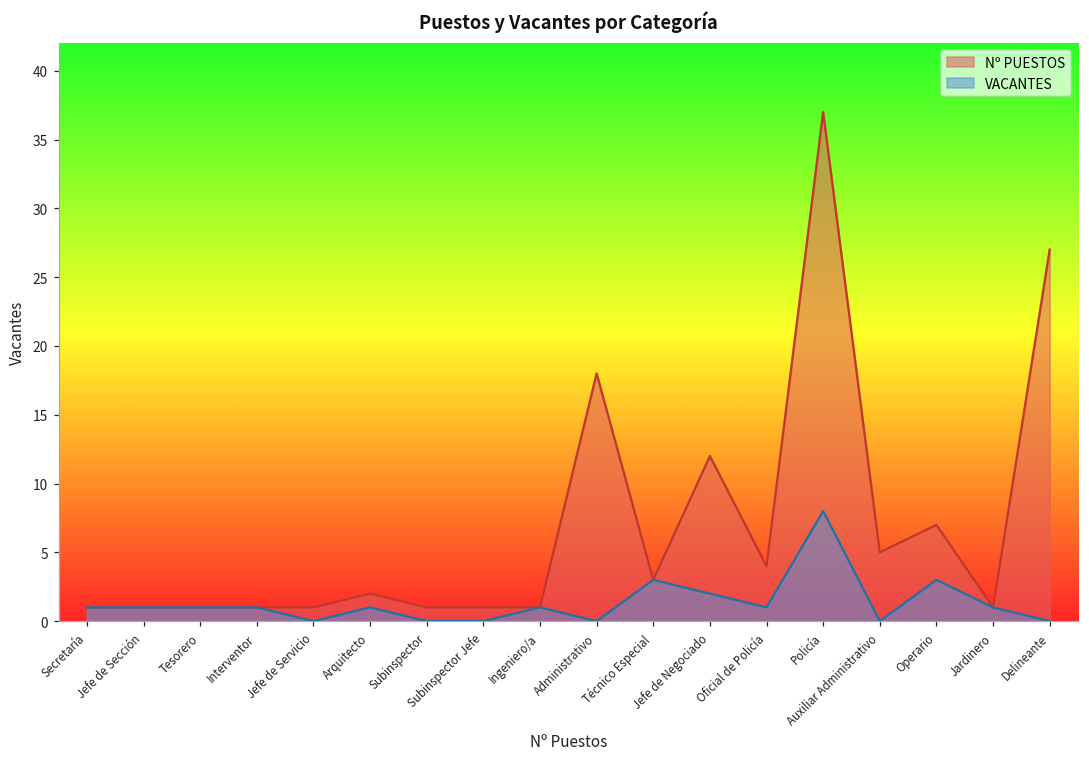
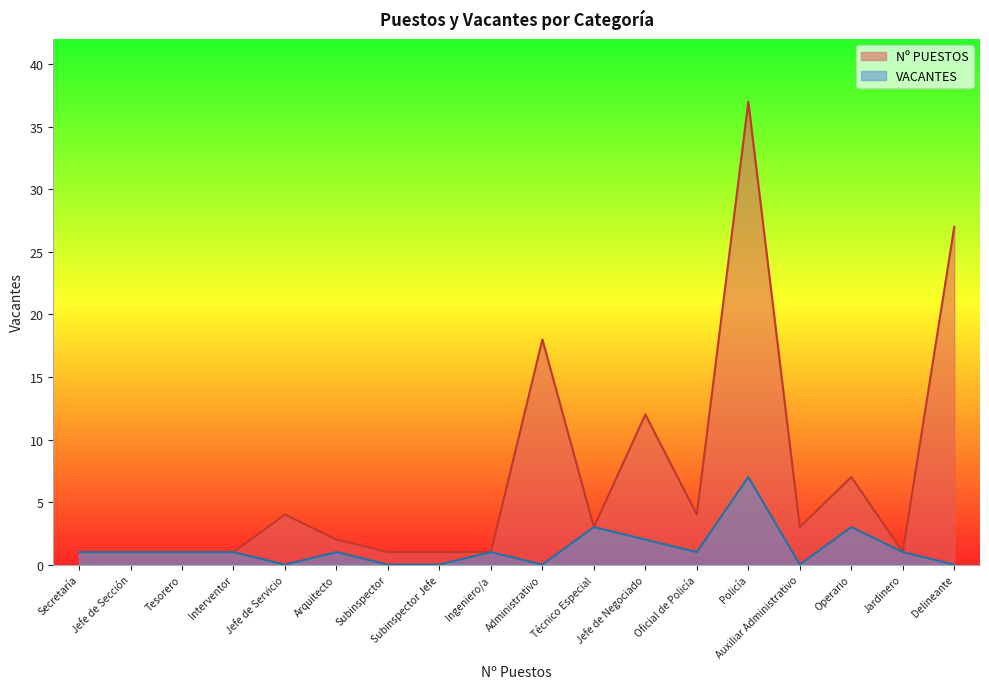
Nº PUESTOS, Jefe de Servicio: 1 -> 4
VACANTES, Policía: 8 -> 7
Nº PUESTOS, Auxiliar Administrativo: 5 -> 3
